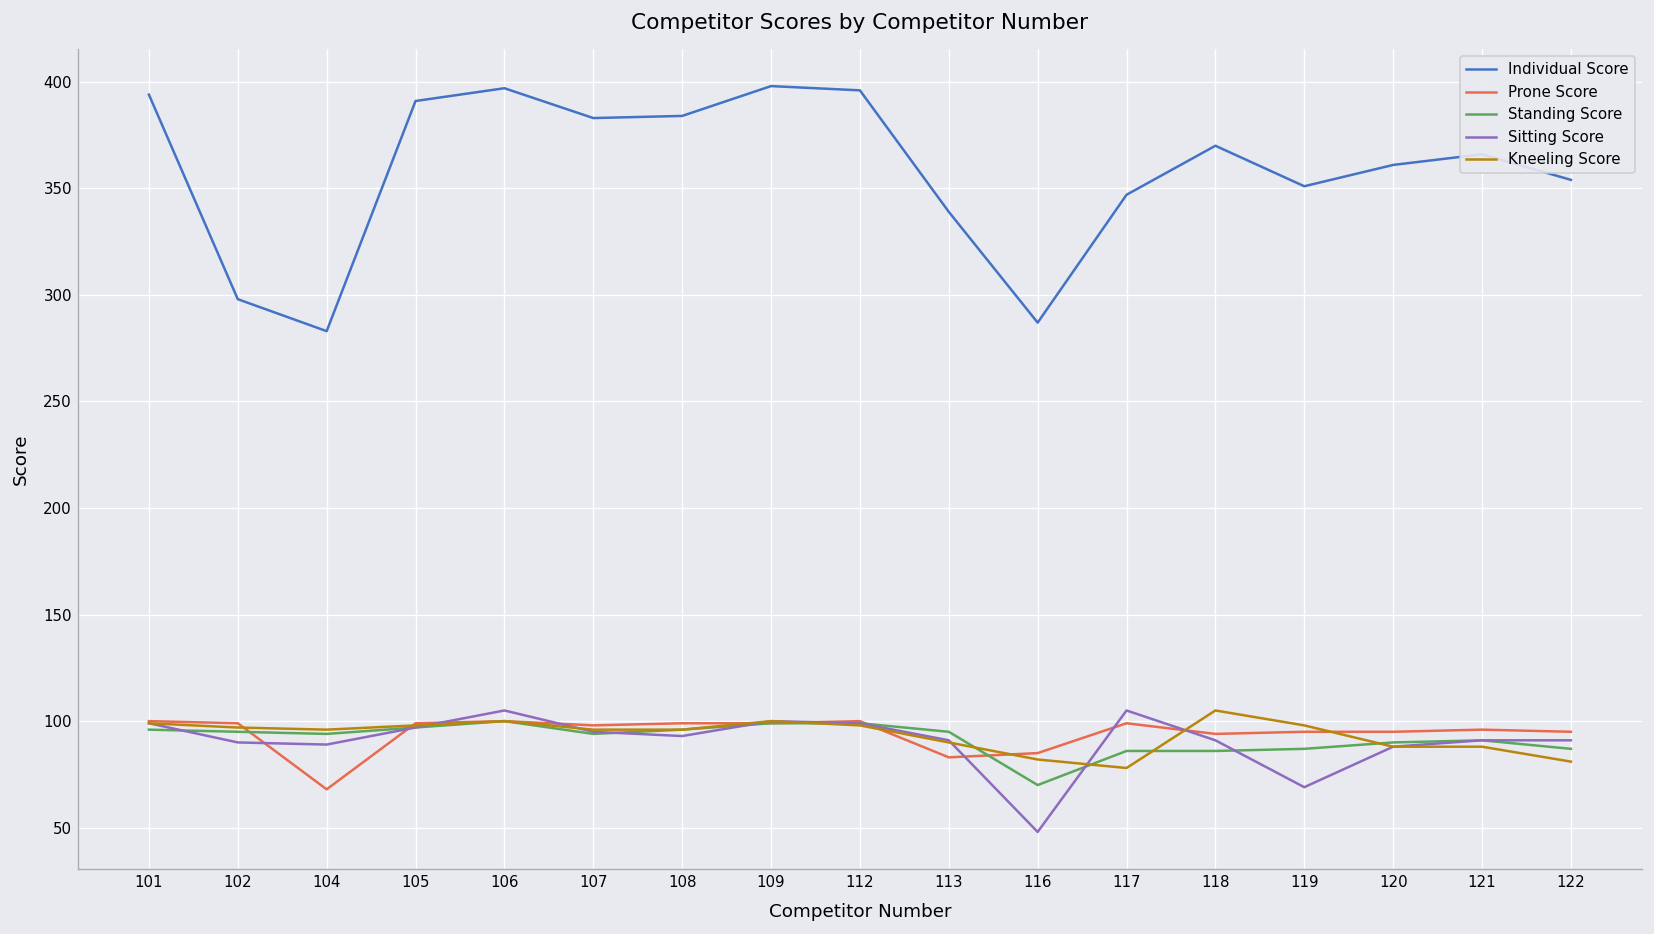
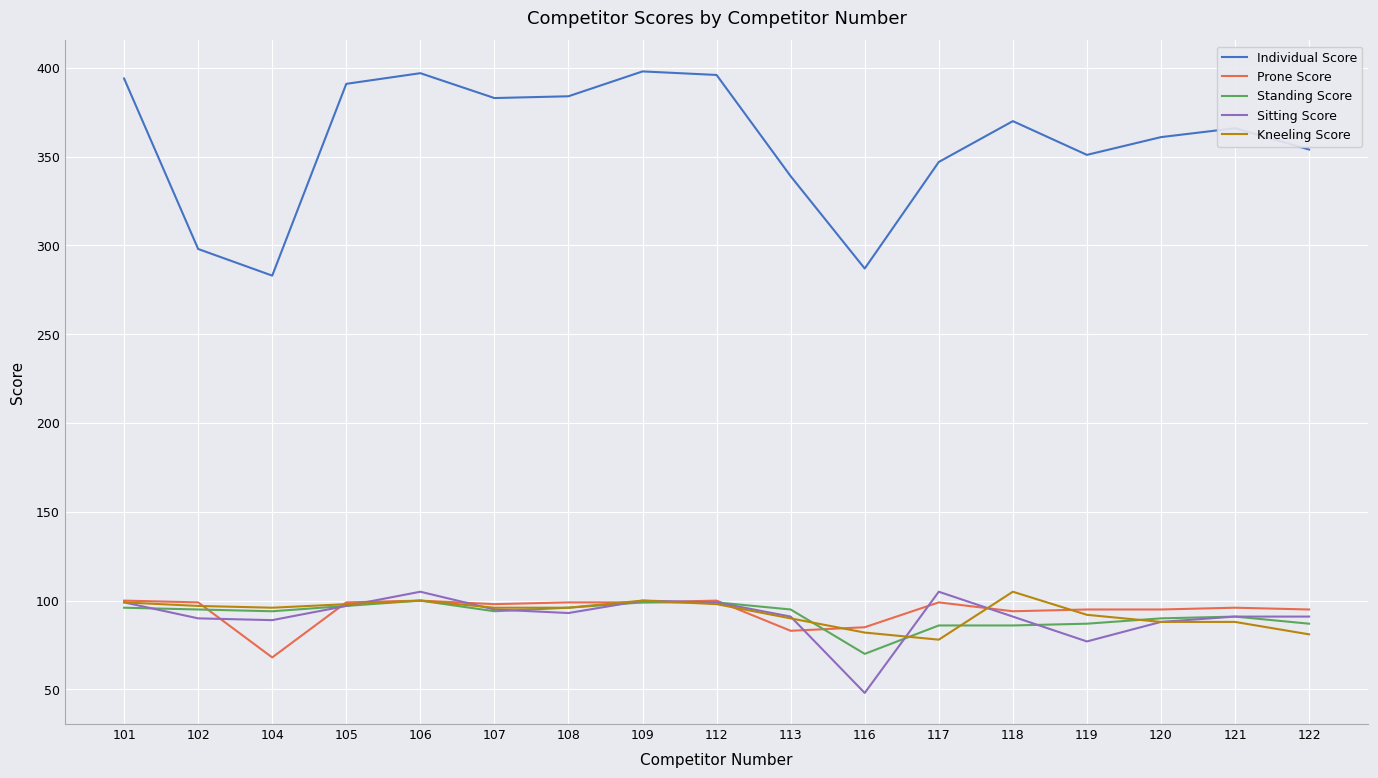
Sitting Score, 119: 69 -> 77
Kneeling Score, 119: 98 -> 92
